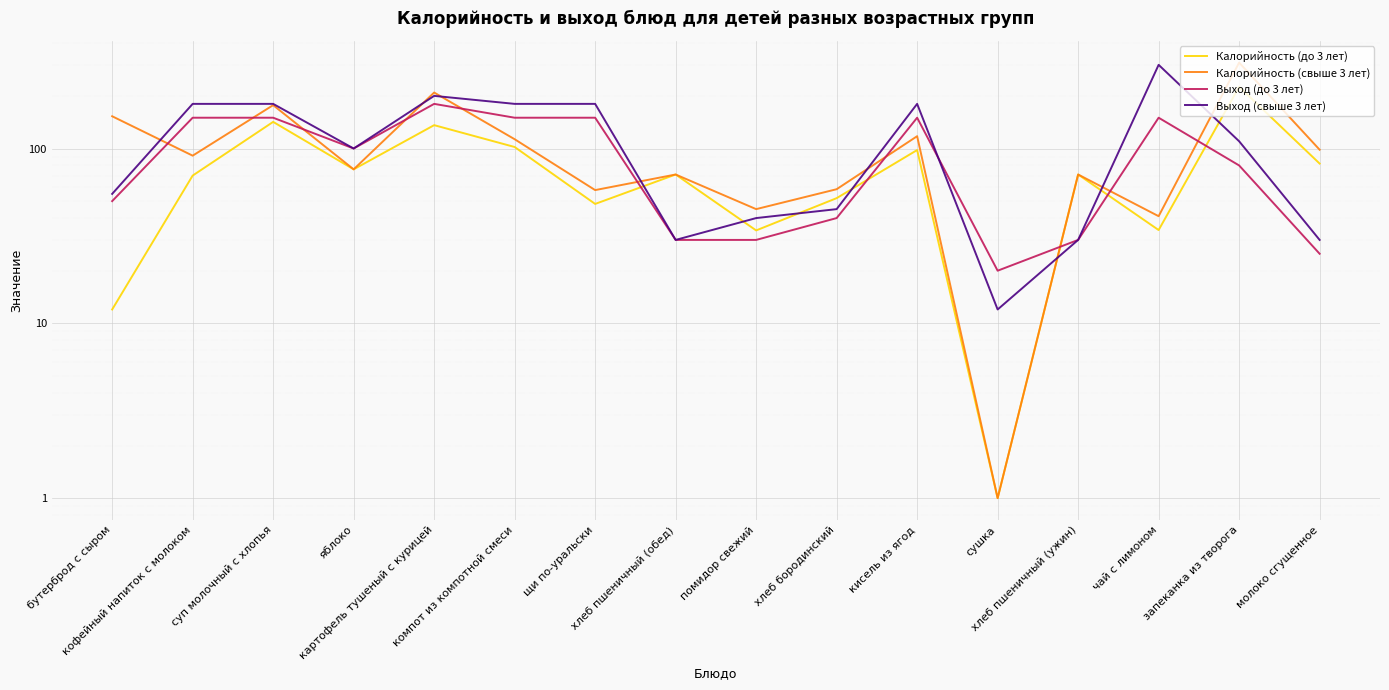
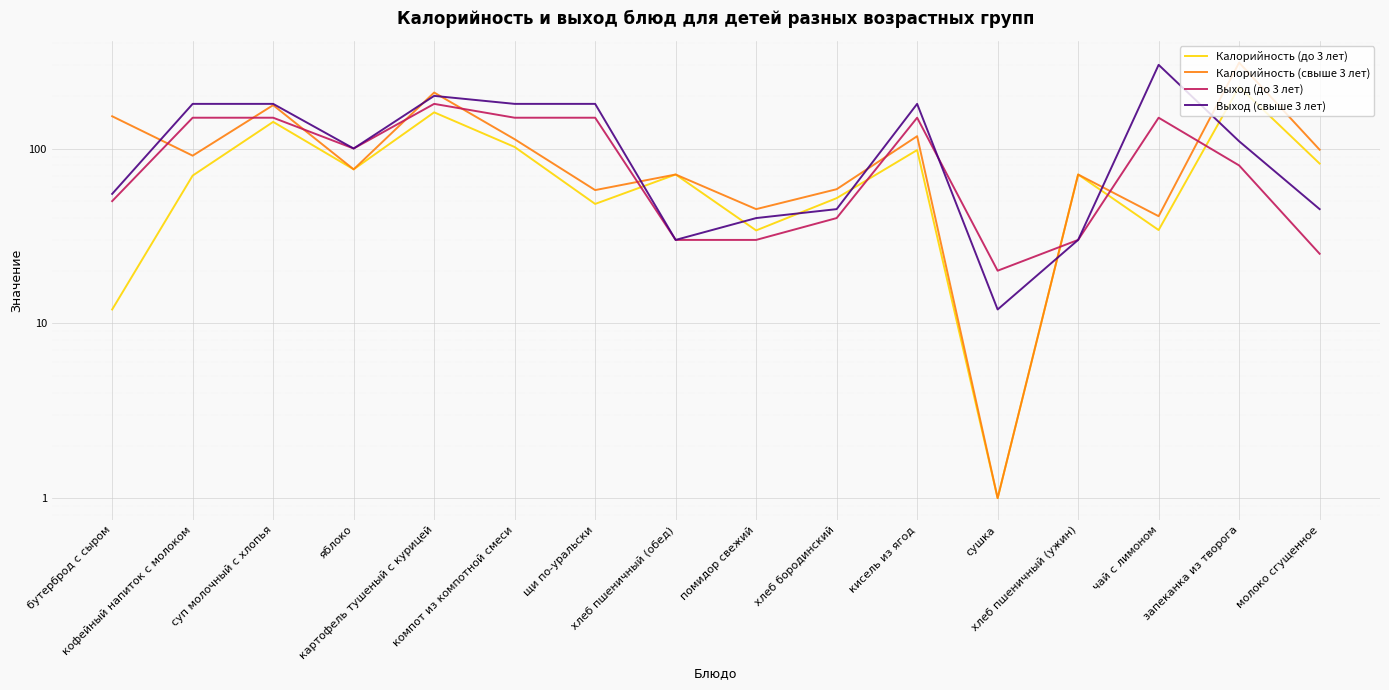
Калорийность (до 3 лет), картофель тушеный с курицей: 140 -> 160
Выход (свыше 3 лет), молоко сгущенное: 30 -> 45
